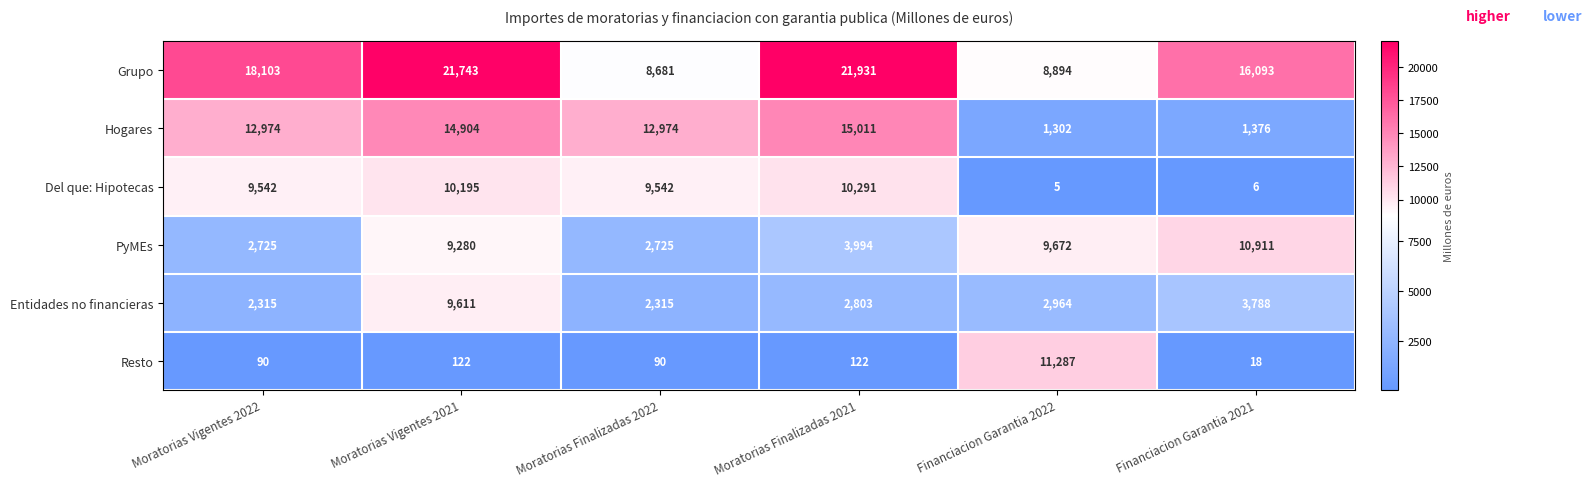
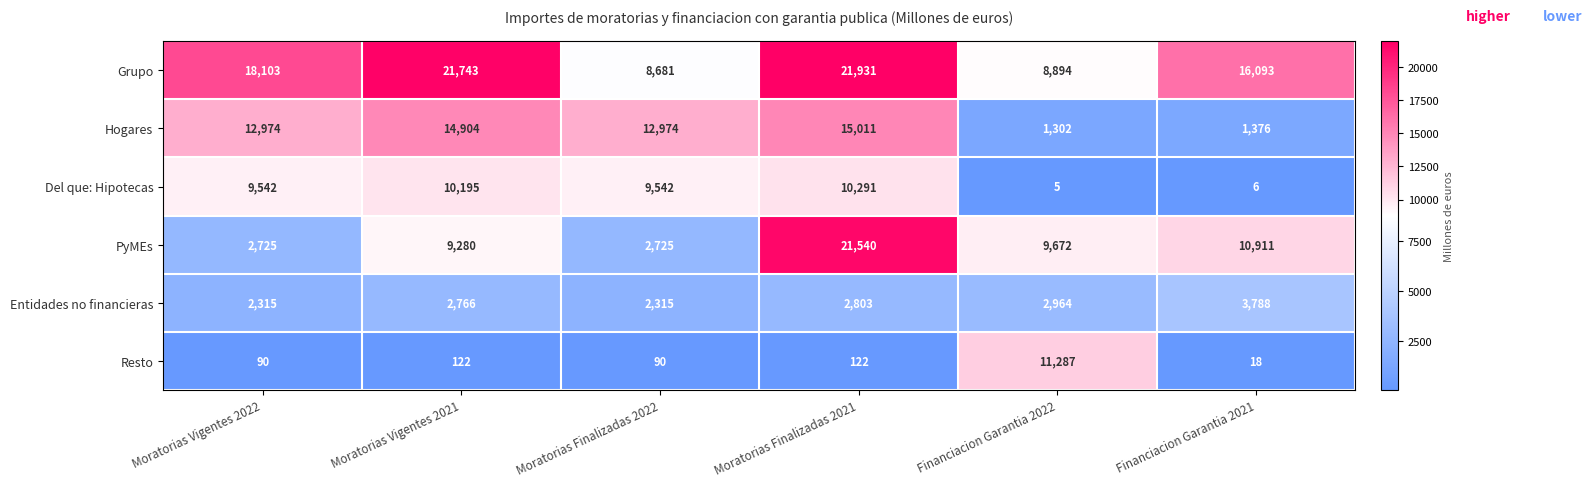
PyMEs, Moratorias Finalizadas 2021: 3,994 -> 21,540
Entidades no financieras, Moratorias Vigentes 2021: 9,611 -> 2,766
